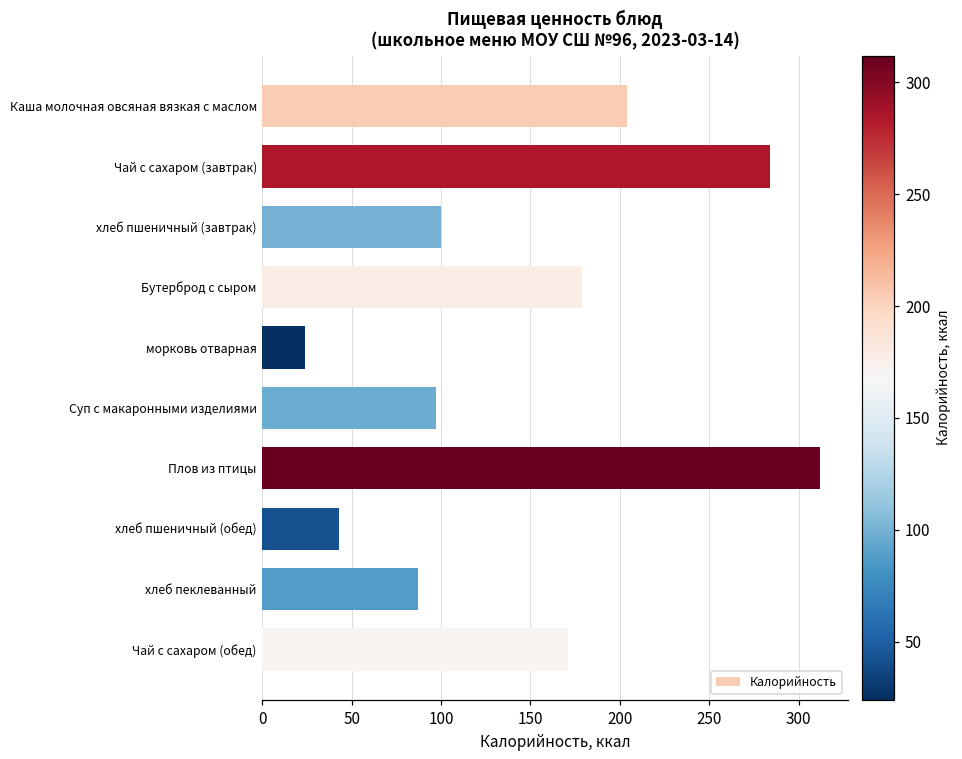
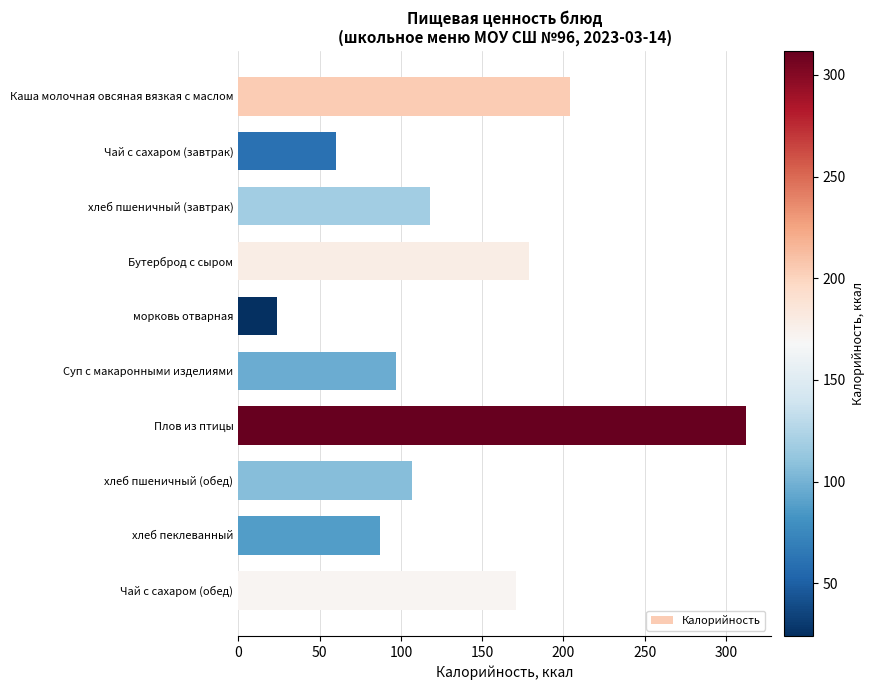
Чай с сахаром (завтрак): 284 -> 60
хлеб пшеничный (завтрак): 100 -> 118
хлеб пшеничный (обед): 43 -> 107
